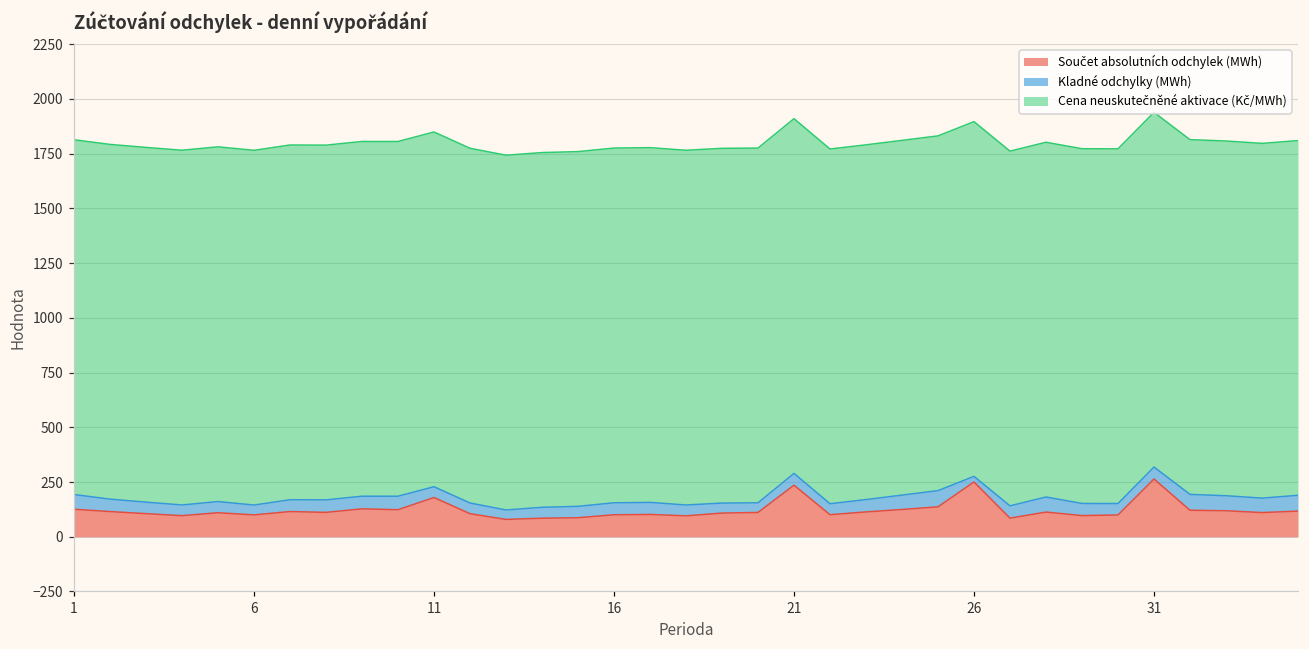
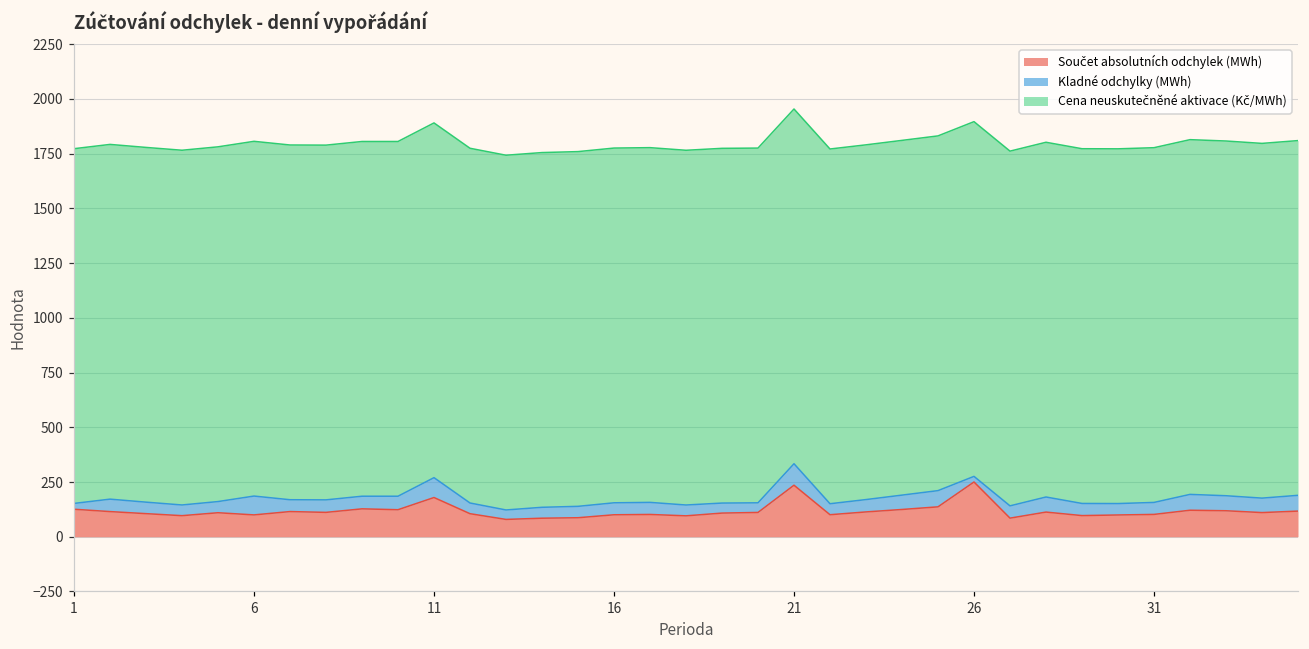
Kladné odchylky (MWh), 1: 70 -> 30
Kladné odchylky (MWh), 6: 40 -> 90
Kladné odchylky (MWh), 11: 50 -> 90
Kladné odchylky (MWh), 21: 50 -> 100
Součet absolutních odchylek (MWh), 31: 260 -> 100
